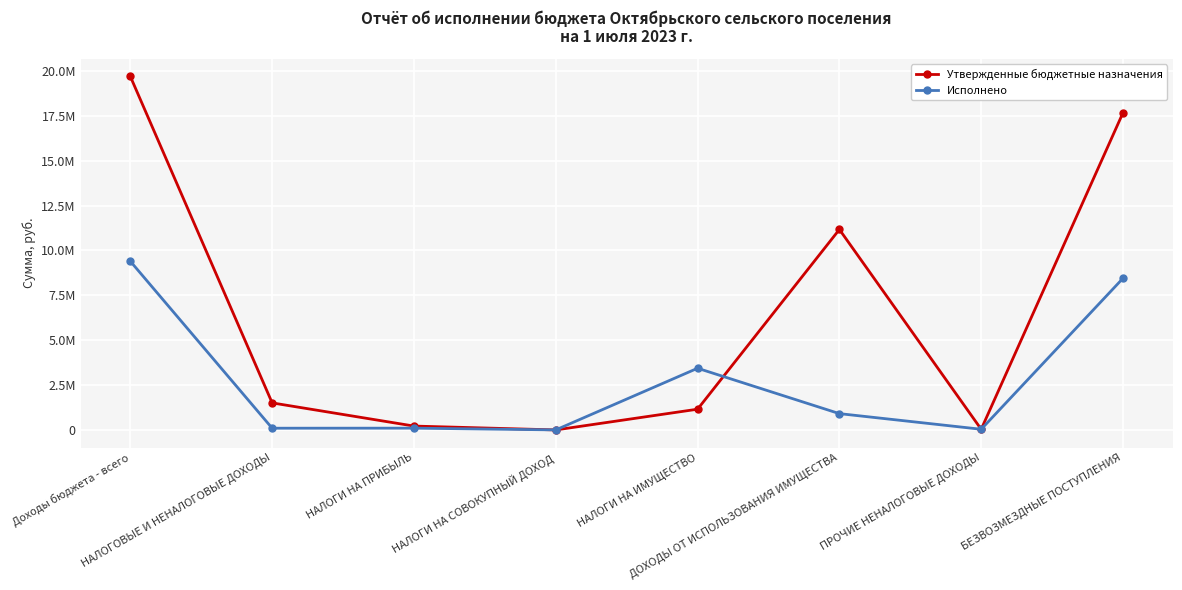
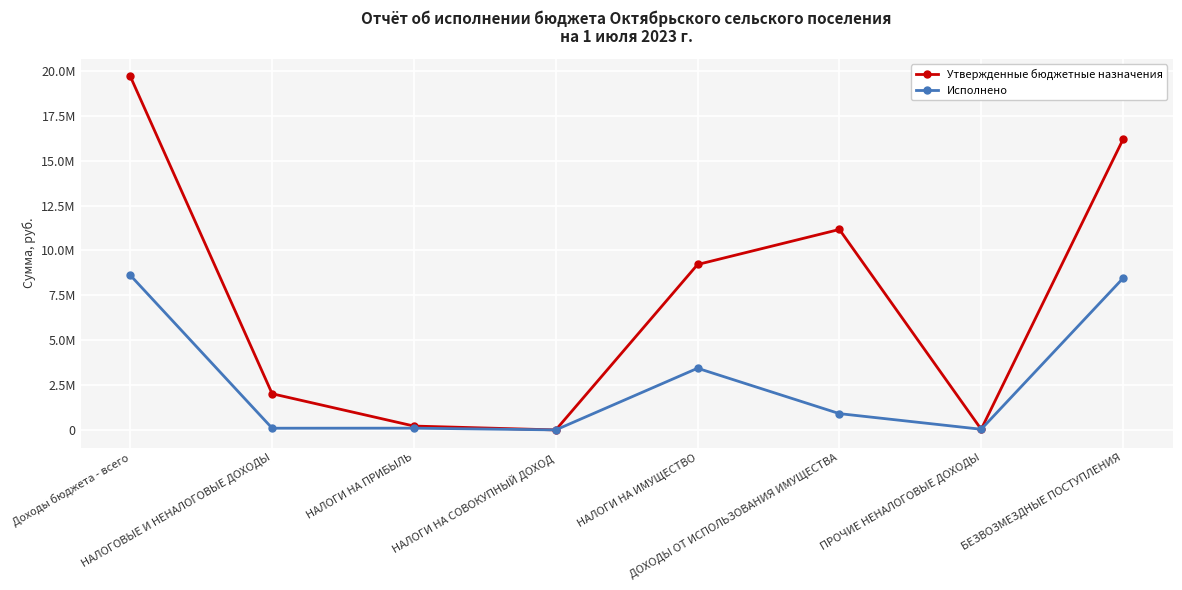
Исполнено, Доходы бюджета - всего: 9400000 -> 8600000
Утвержденные бюджетные назначения, НАЛОГОВЫЕ И НЕНАЛОГОВЫЕ ДОХОДЫ: 1500000 -> 2000000
Утвержденные бюджетные назначения, НАЛОГИ НА ИМУЩЕСТВО: 1200000 -> 9200000
Утвержденные бюджетные назначения, БЕЗВОЗМЕЗДНЫЕ ПОСТУПЛЕНИЯ: 17700000 -> 16200000
